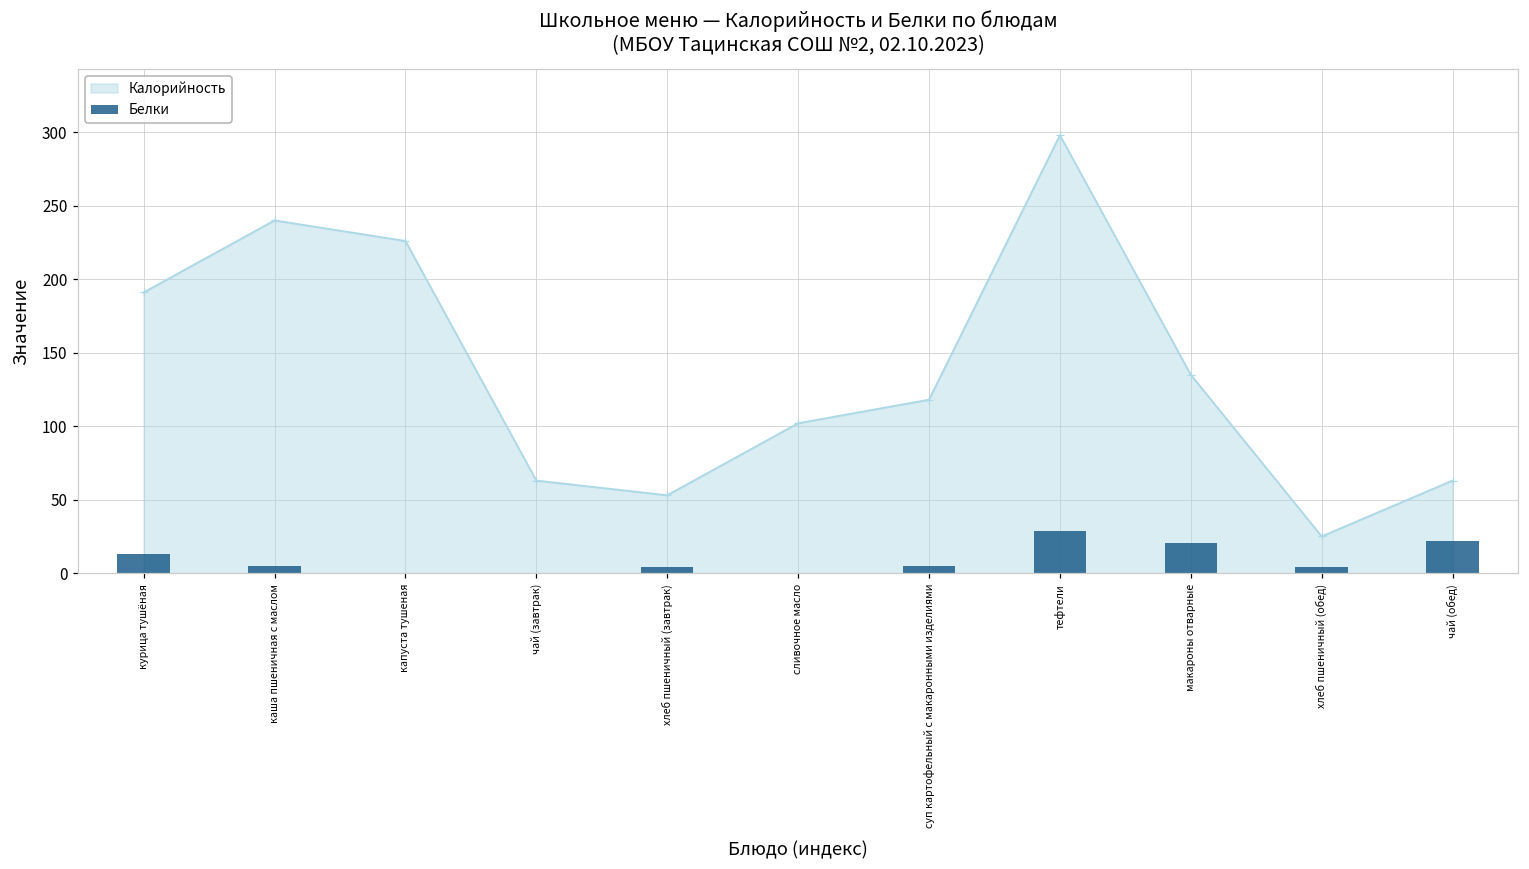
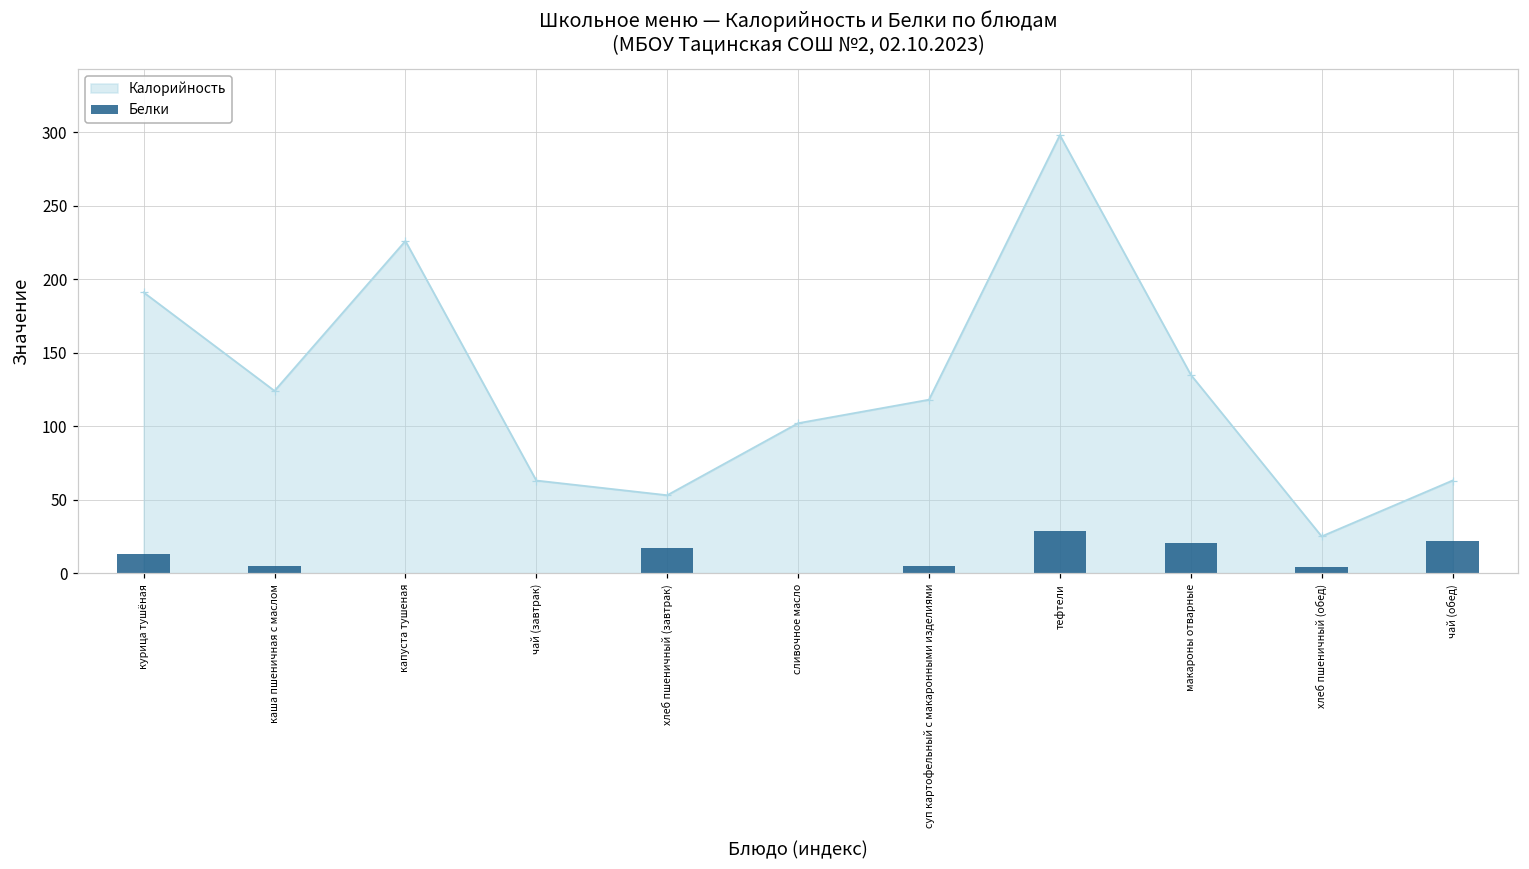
Калорийность, каша пшеничная с маслом: 240 -> 124
Белки, хлеб пшеничный (завтрак): 4 -> 17
